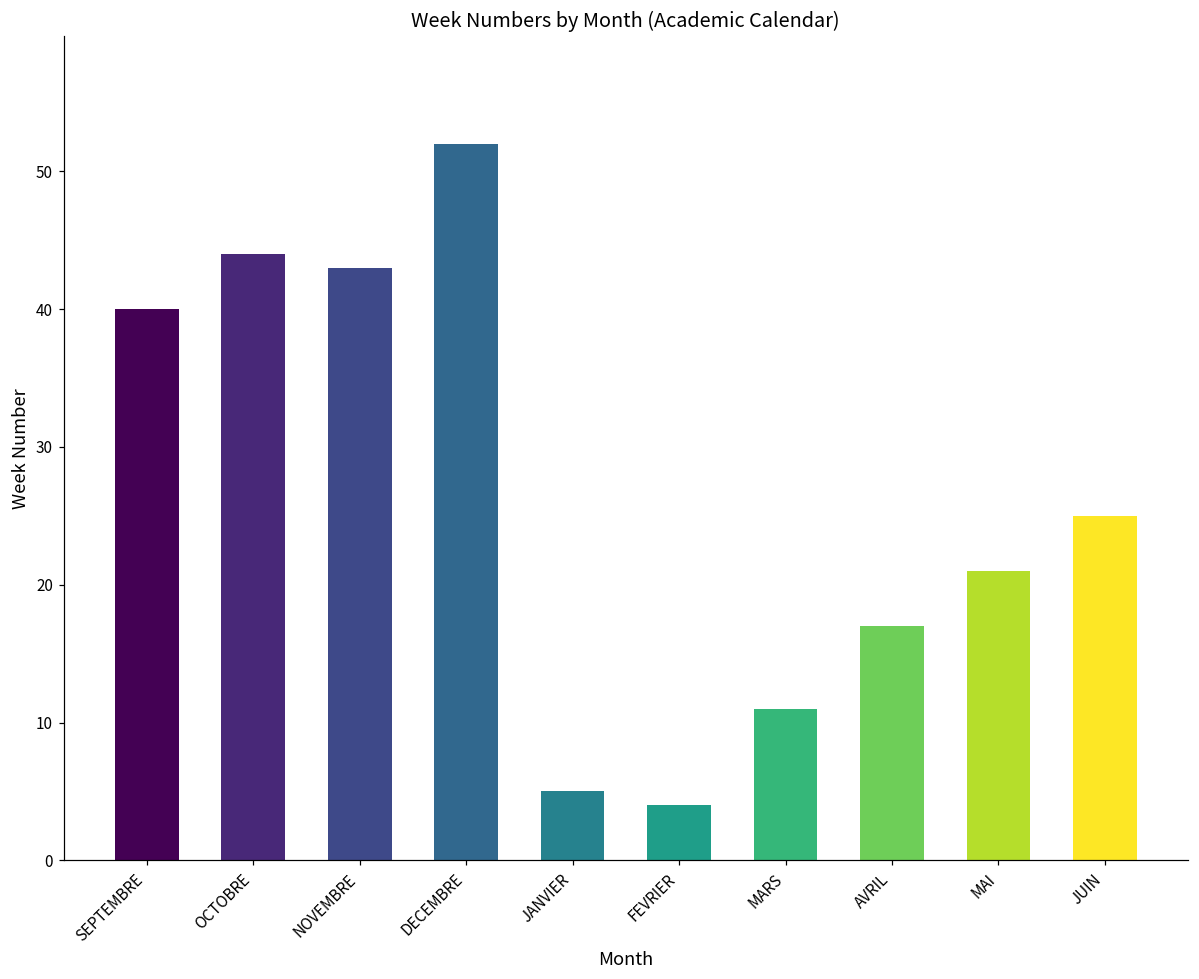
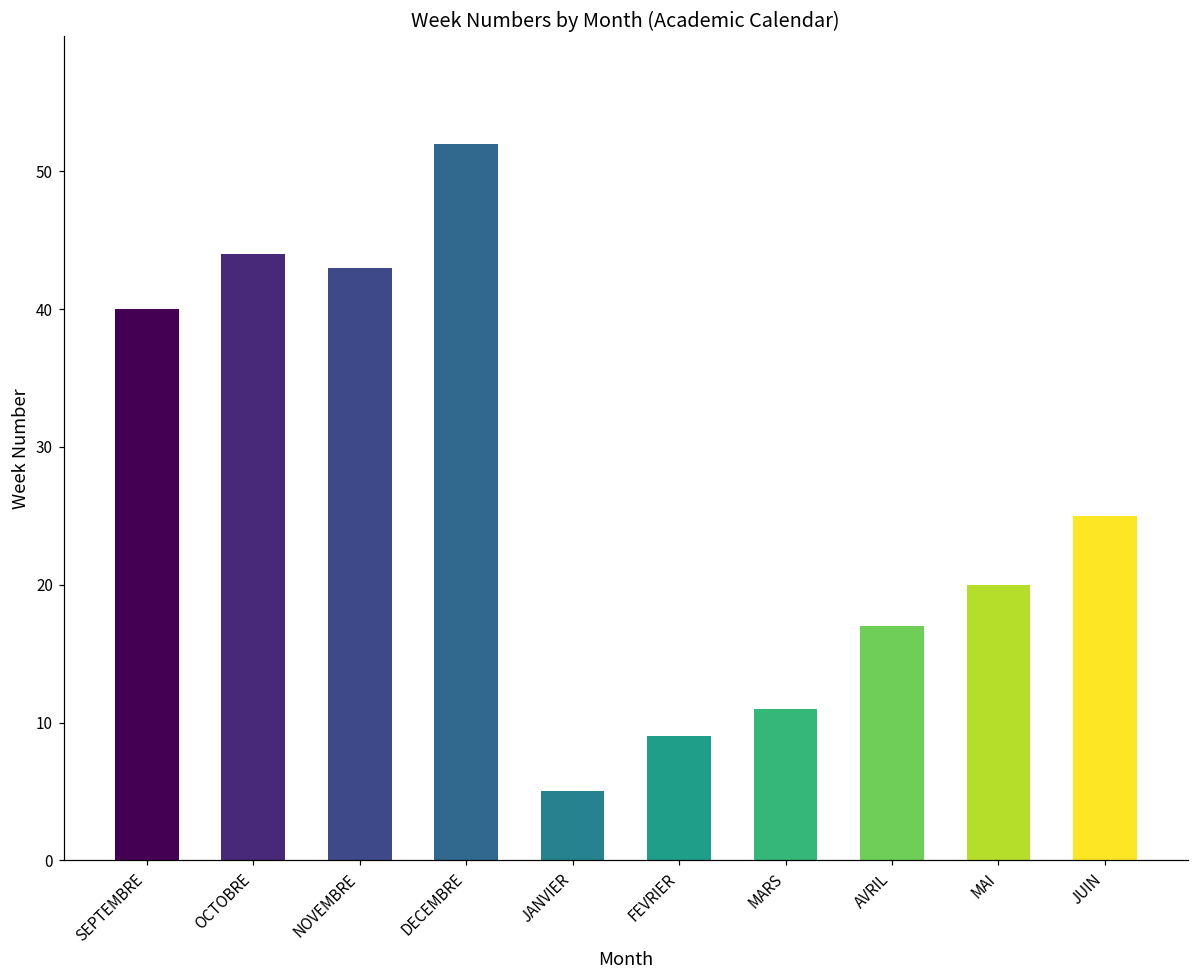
FEVRIER: 4 -> 9
MAI: 21 -> 20
